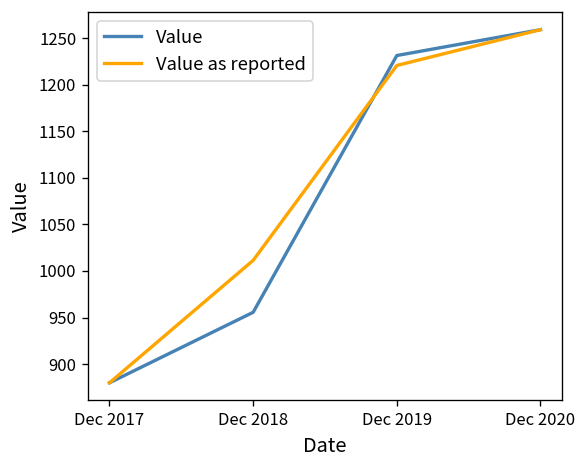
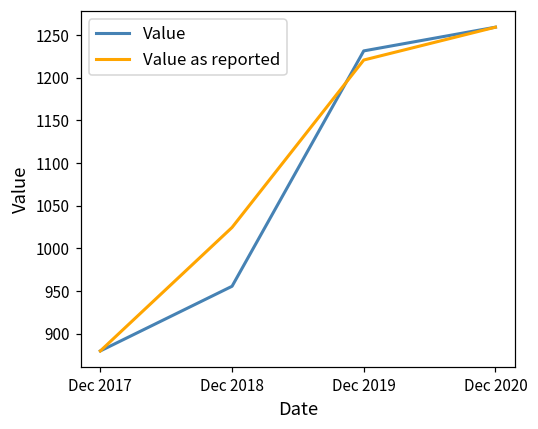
Value as reported, Dec 2018: 1010 -> 1020
